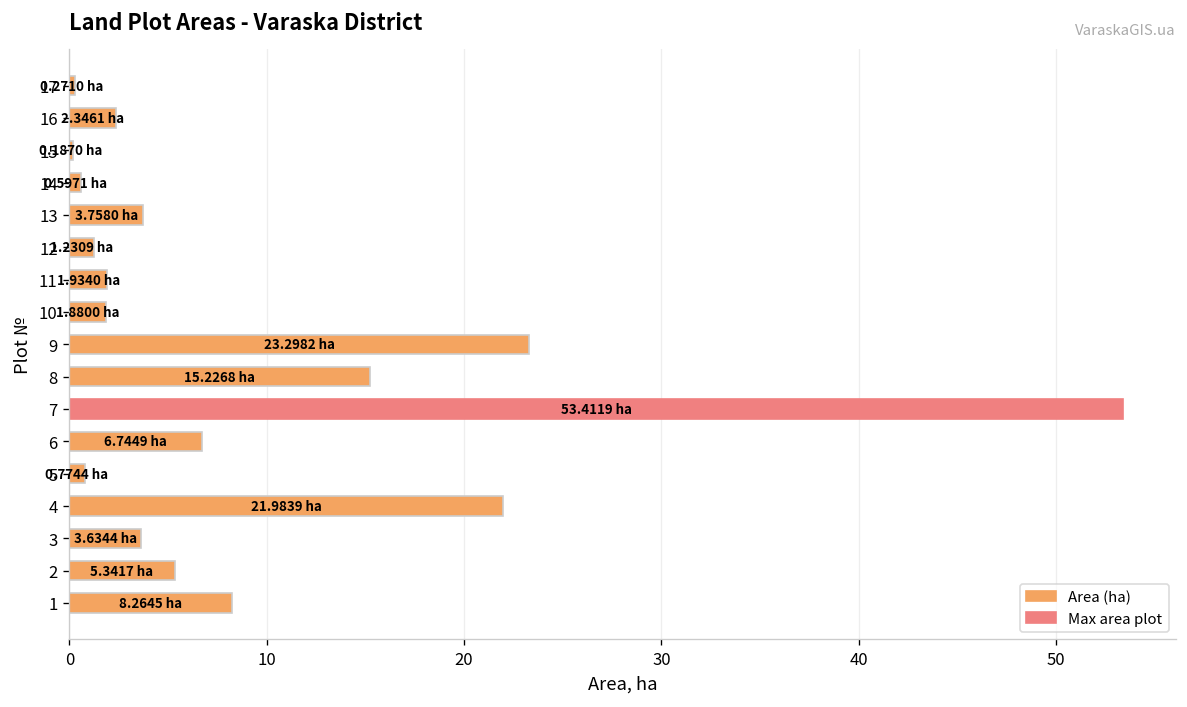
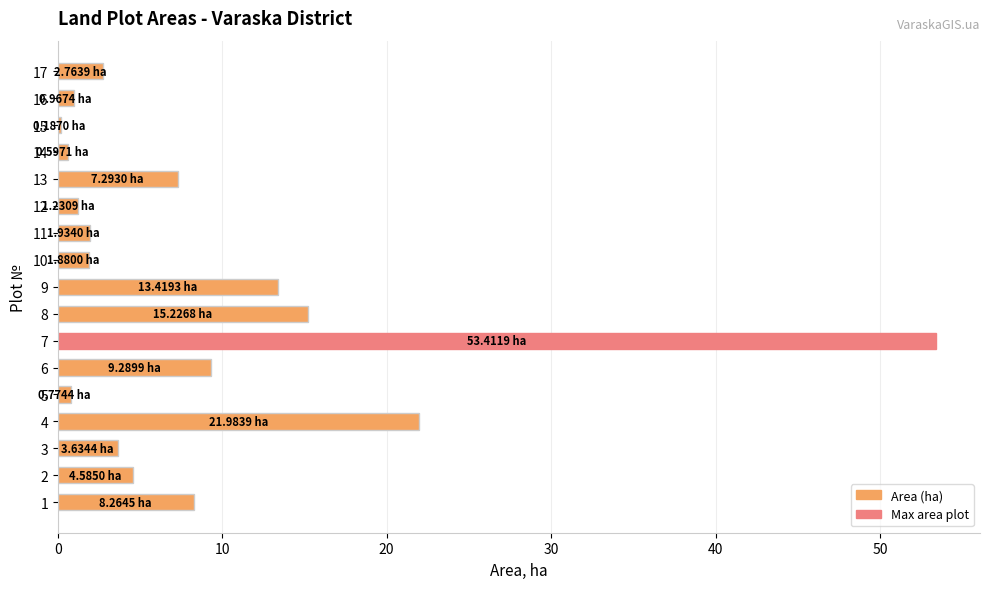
17: 0.2710 -> 2.7639
16: 2.3461 -> 0.9674
13: 3.7580 -> 7.2930
9: 23.2982 -> 13.4193
6: 6.7449 -> 9.2899
2: 5.3417 -> 4.5850
